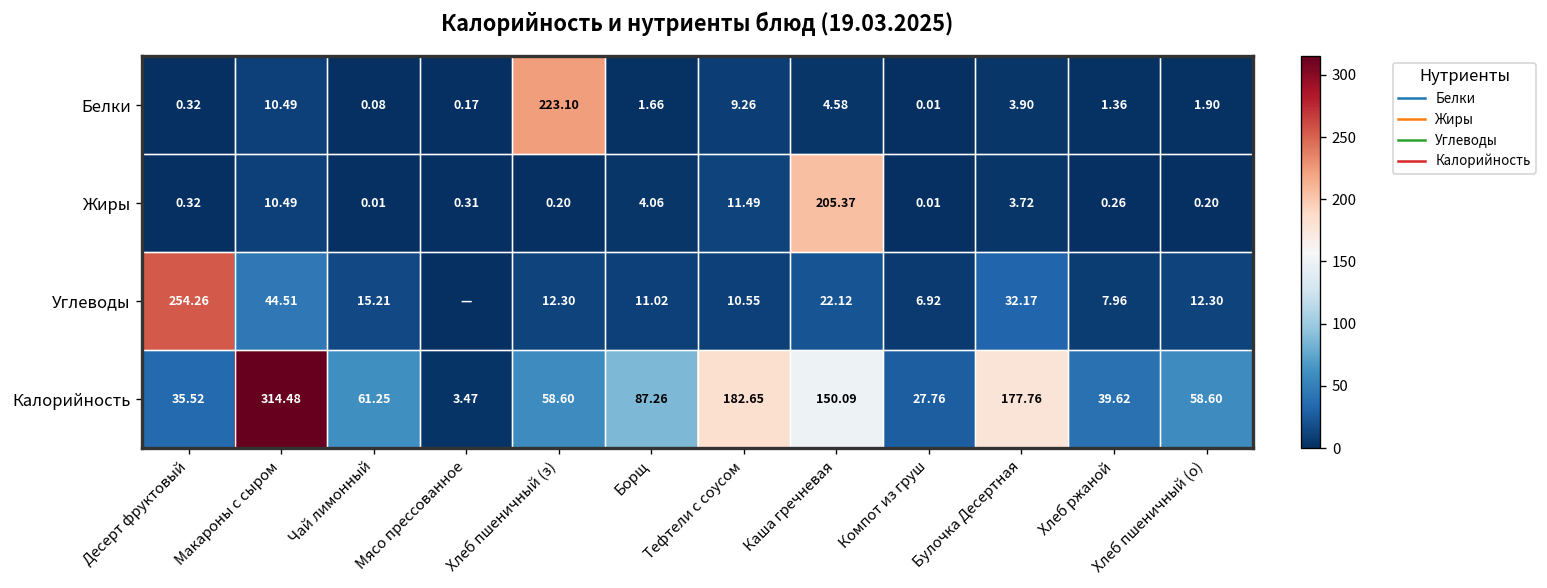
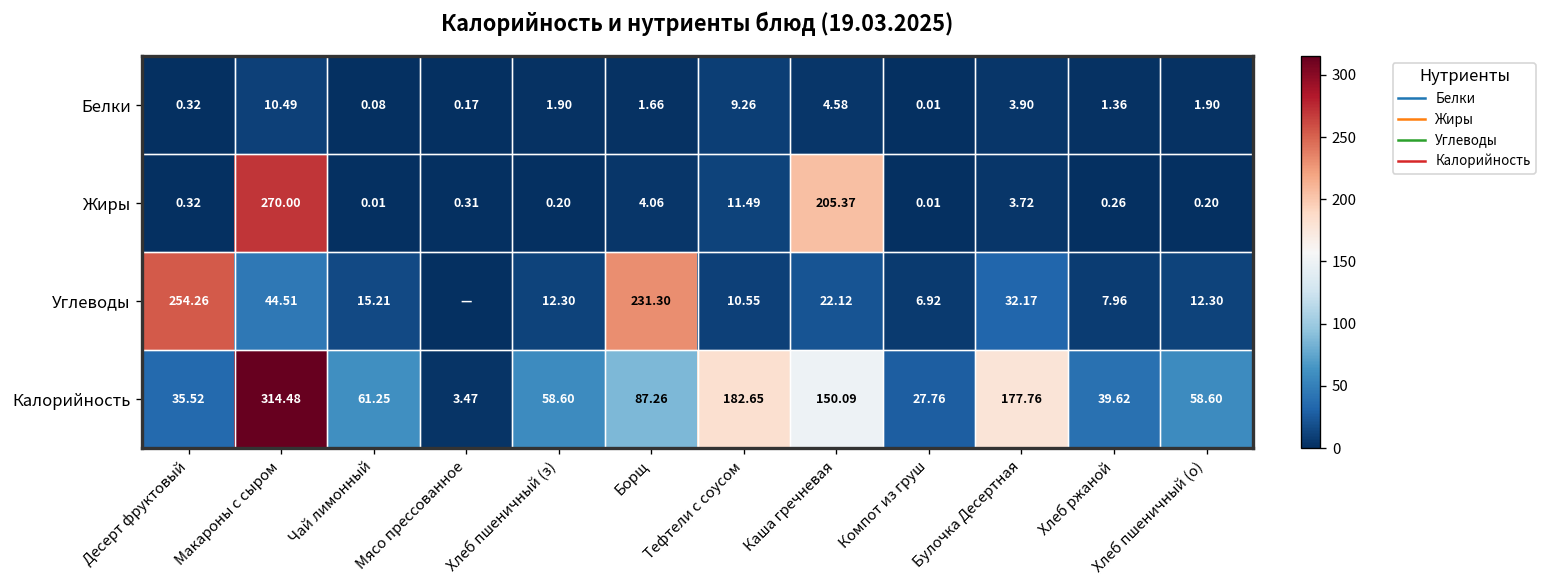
Белки, Хлеб пшеничный (з): 223.10 -> 1.90
Жиры, Макароны с сыром: 10.49 -> 270.00
Углеводы, Борщ: 11.02 -> 231.30
